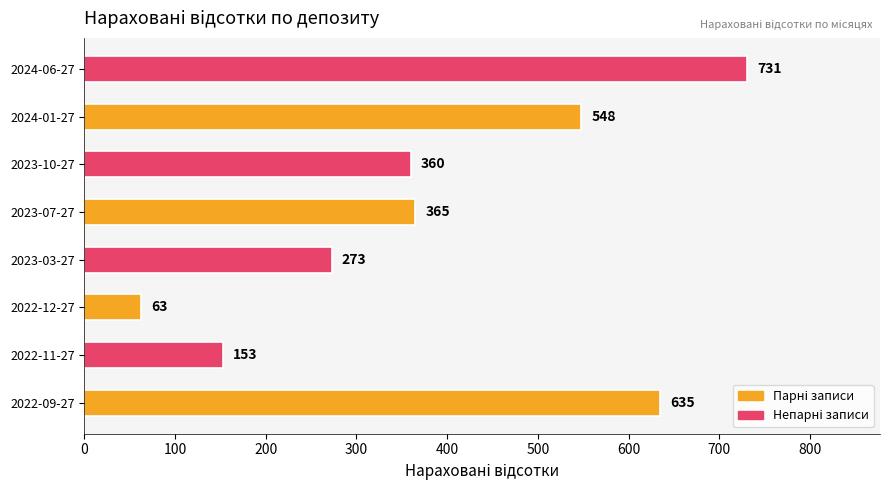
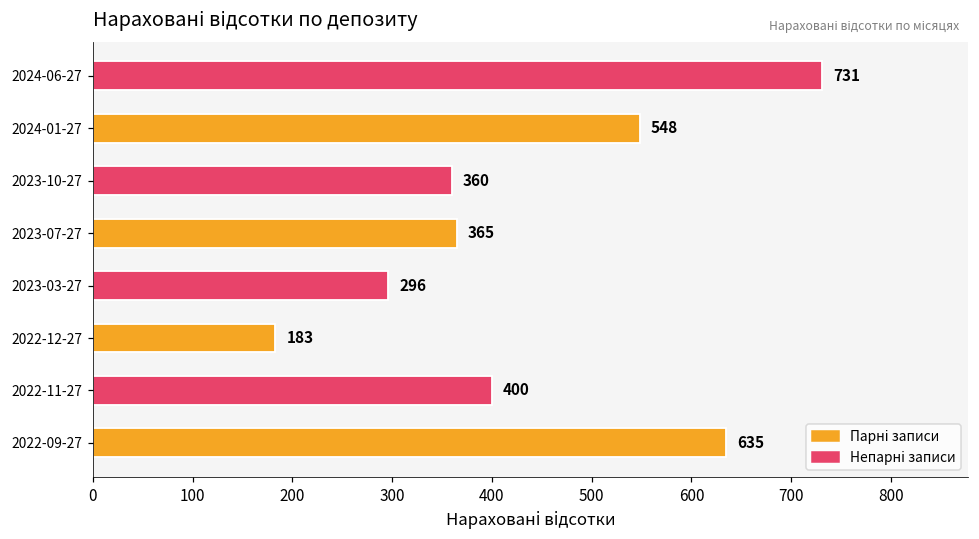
2023-03-27: 273 -> 296
2022-12-27: 63 -> 183
2022-11-27: 153 -> 400
